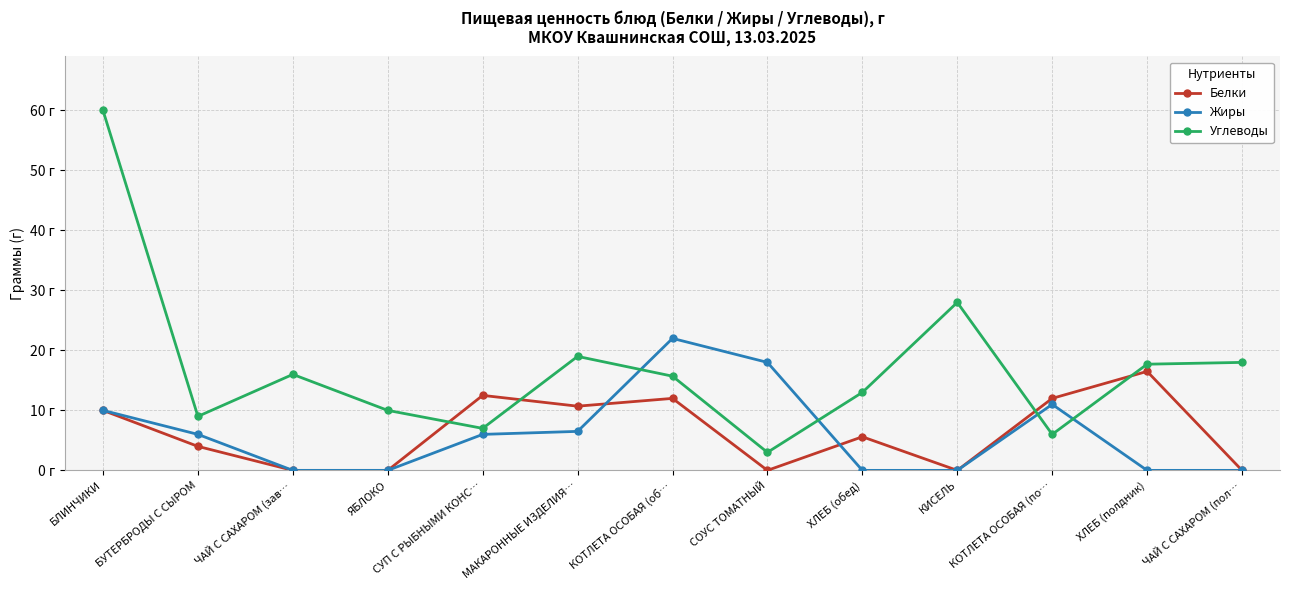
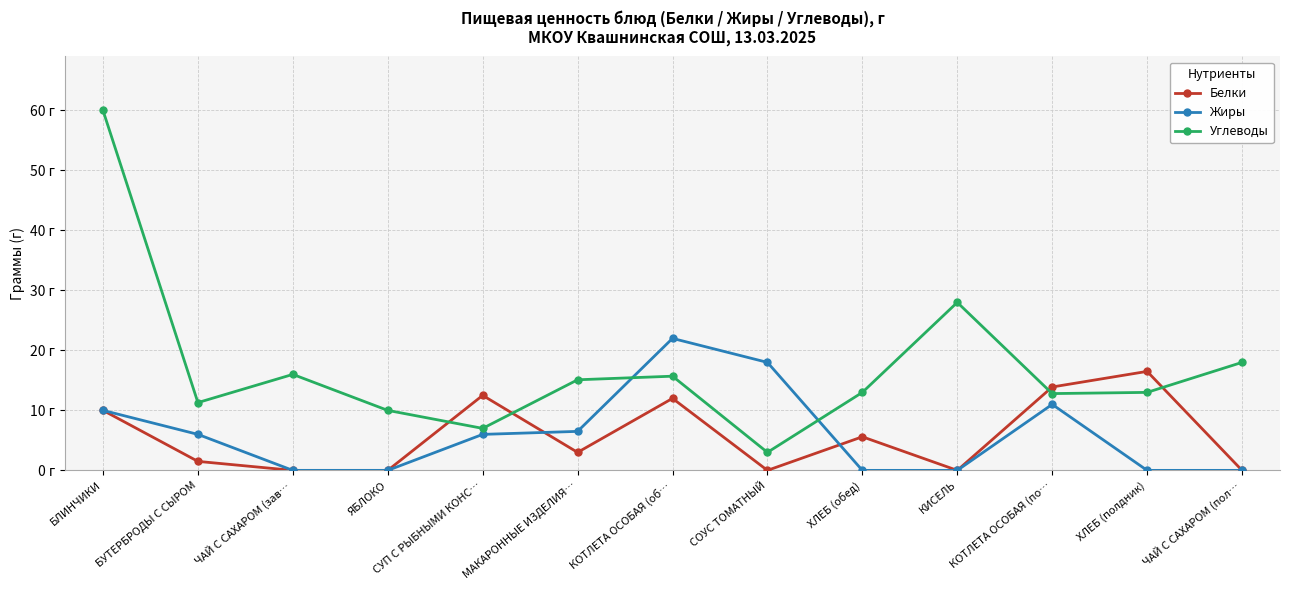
Белки, БУТЕРБРОДЫ С СЫРОМ: 4 г -> 2 г
Углеводы, БУТЕРБРОДЫ С СЫРОМ: 9 г -> 11 г
Белки, МАКАРОННЫЕ ИЗДЕЛИЯ…: 11 г -> 3 г
Углеводы, МАКАРОННЫЕ ИЗДЕЛИЯ…: 19 г -> 15 г
Белки, КОТЛЕТА ОСОБАЯ (по…: 12 г -> 14 г
Углеводы, КОТЛЕТА ОСОБАЯ (по…: 6 г -> 13 г
Углеводы, ХЛЕБ (полдник): 18 г -> 13 г
